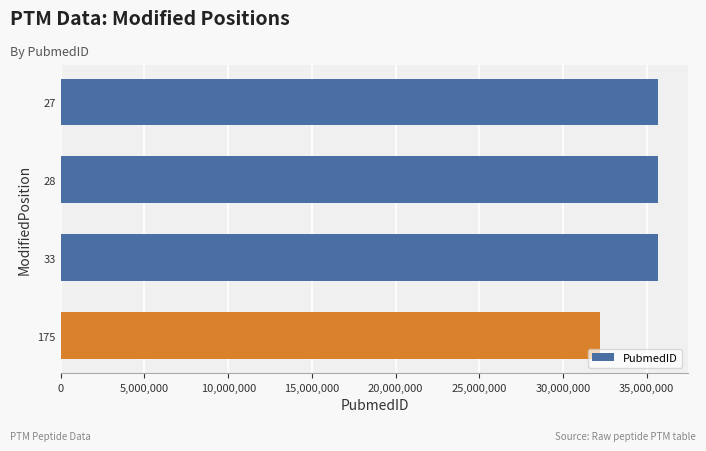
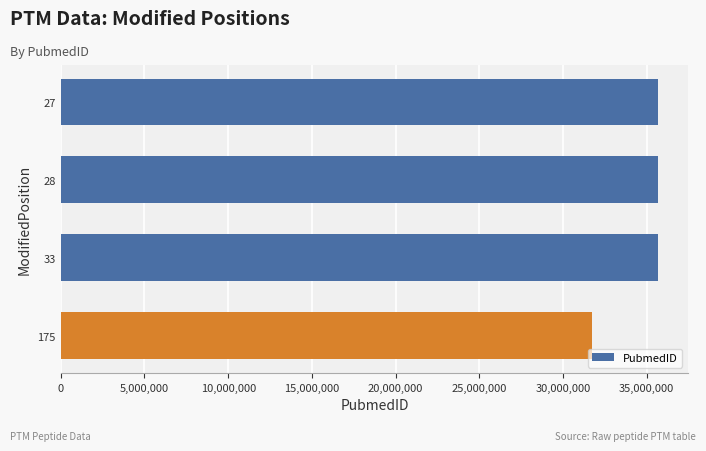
175: 32,200,000 -> 31,700,000
